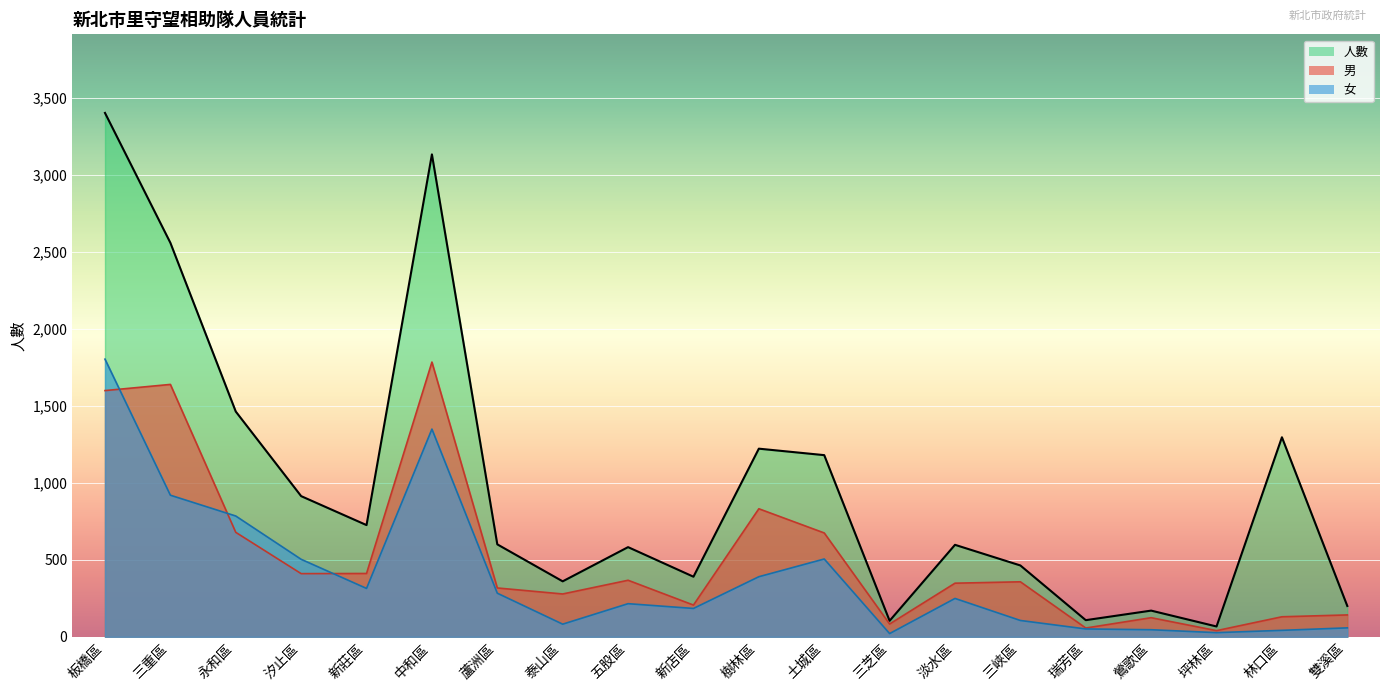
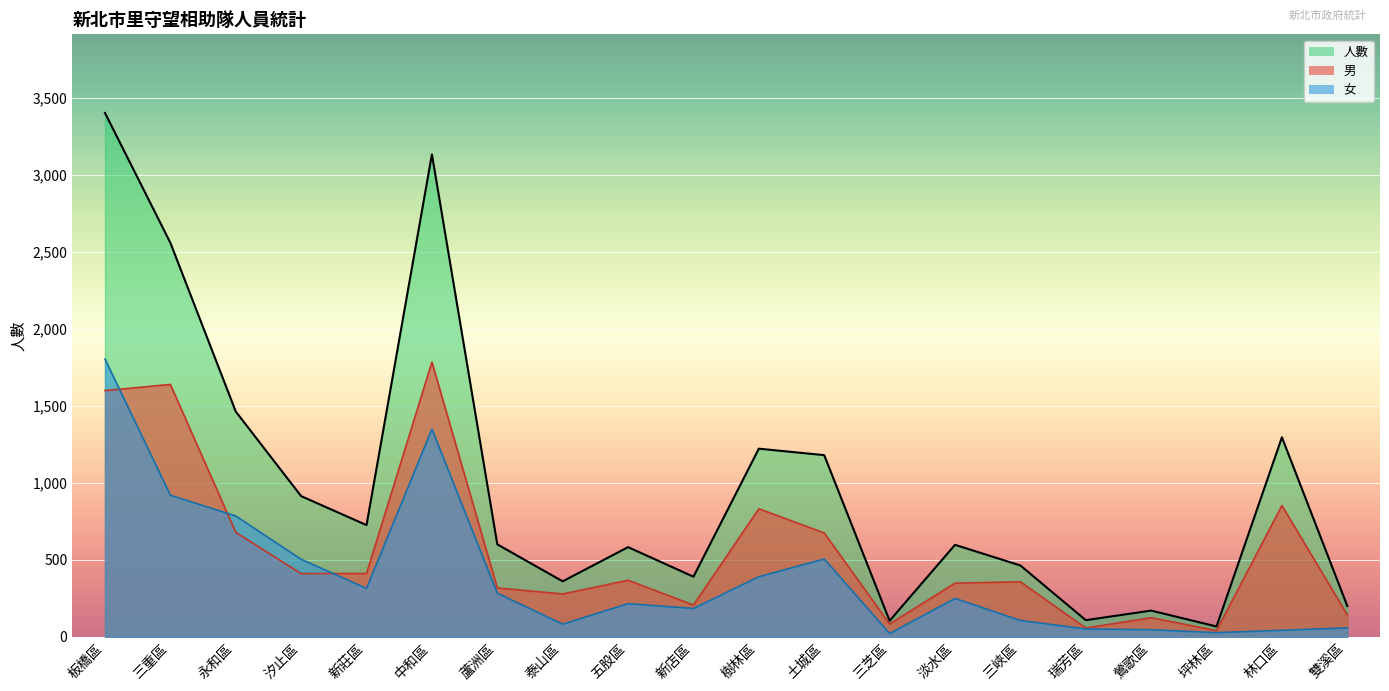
男, 林口區: 130 -> 850
